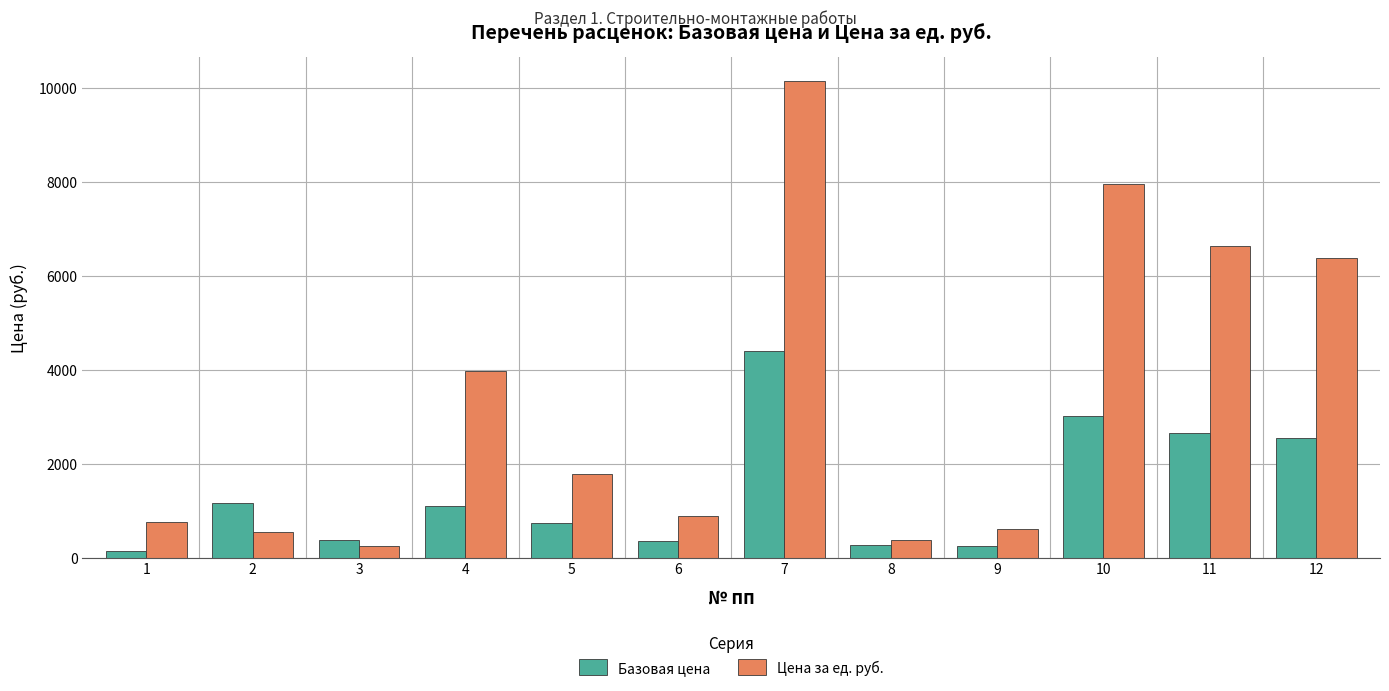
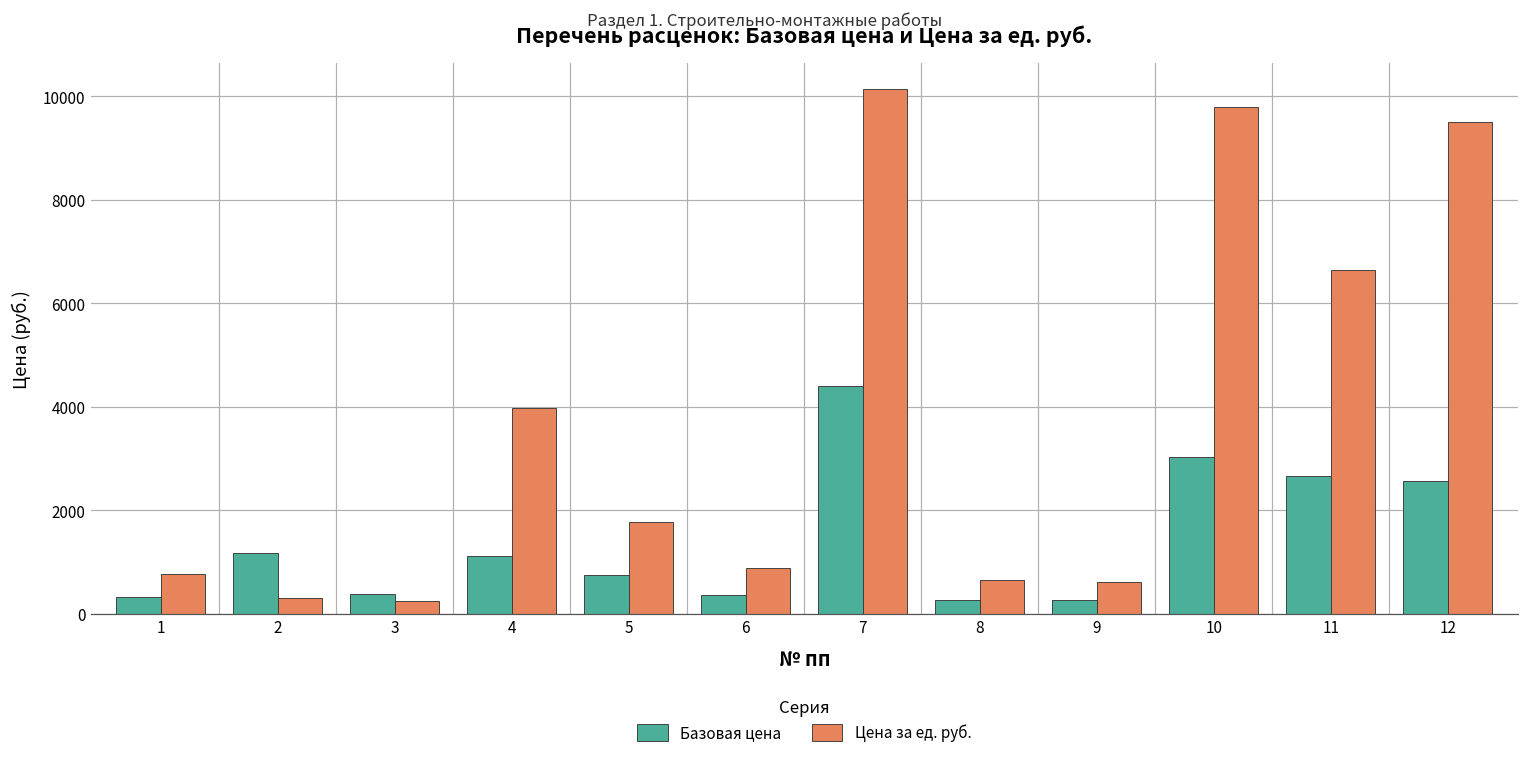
Базовая цена, 1: 100 -> 300
Цена за ед. руб., 2: 500 -> 300
Цена за ед. руб., 8: 400 -> 600
Цена за ед. руб., 10: 8000 -> 9800
Цена за ед. руб., 12: 6400 -> 9500
